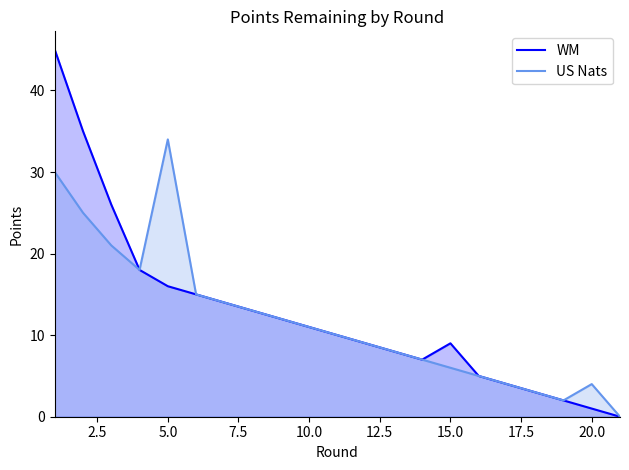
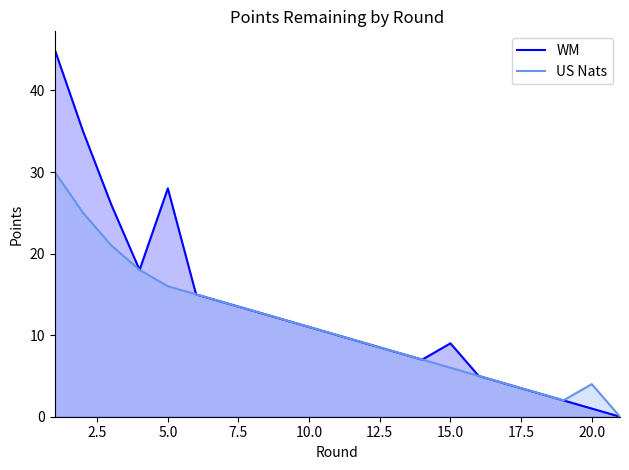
WM, 5.0: 16 -> 28
US Nats, 5.0: 34 -> 16
